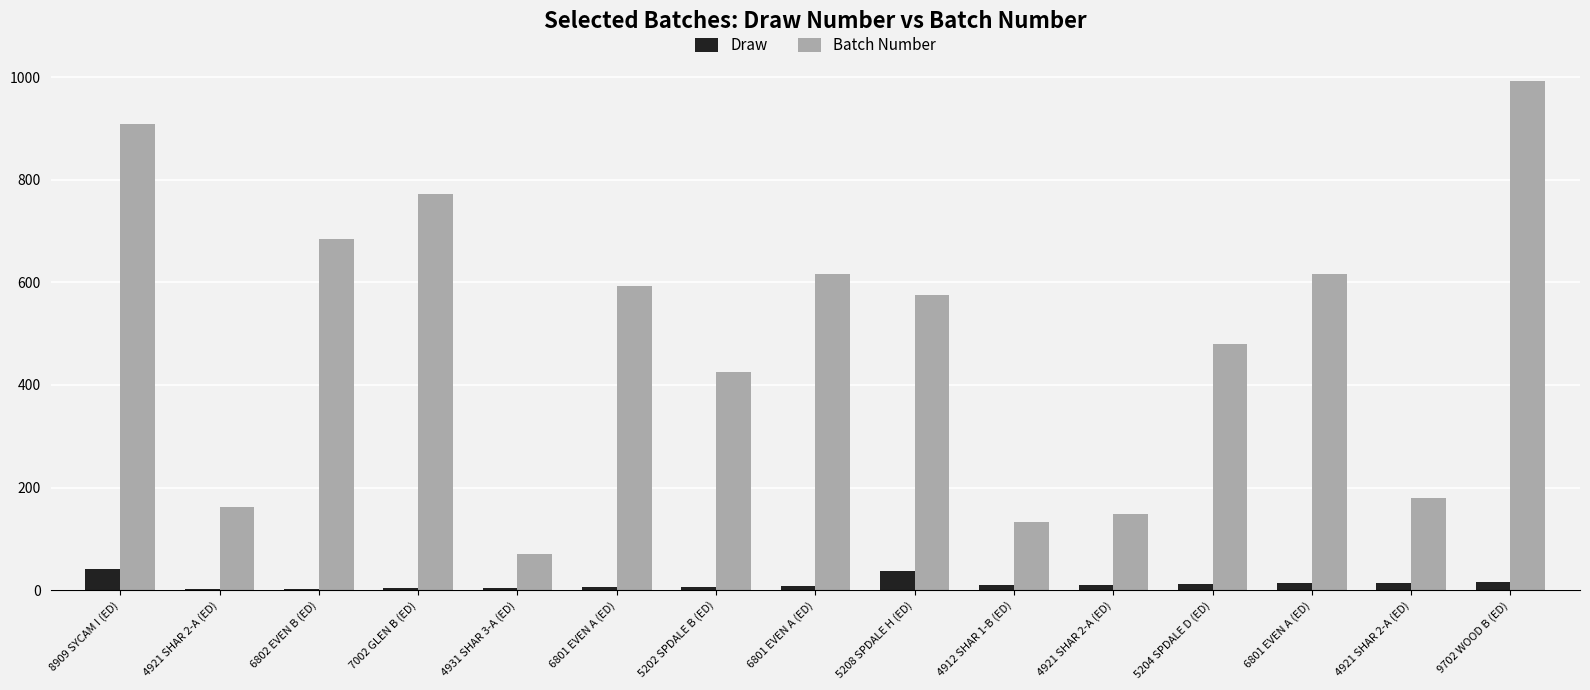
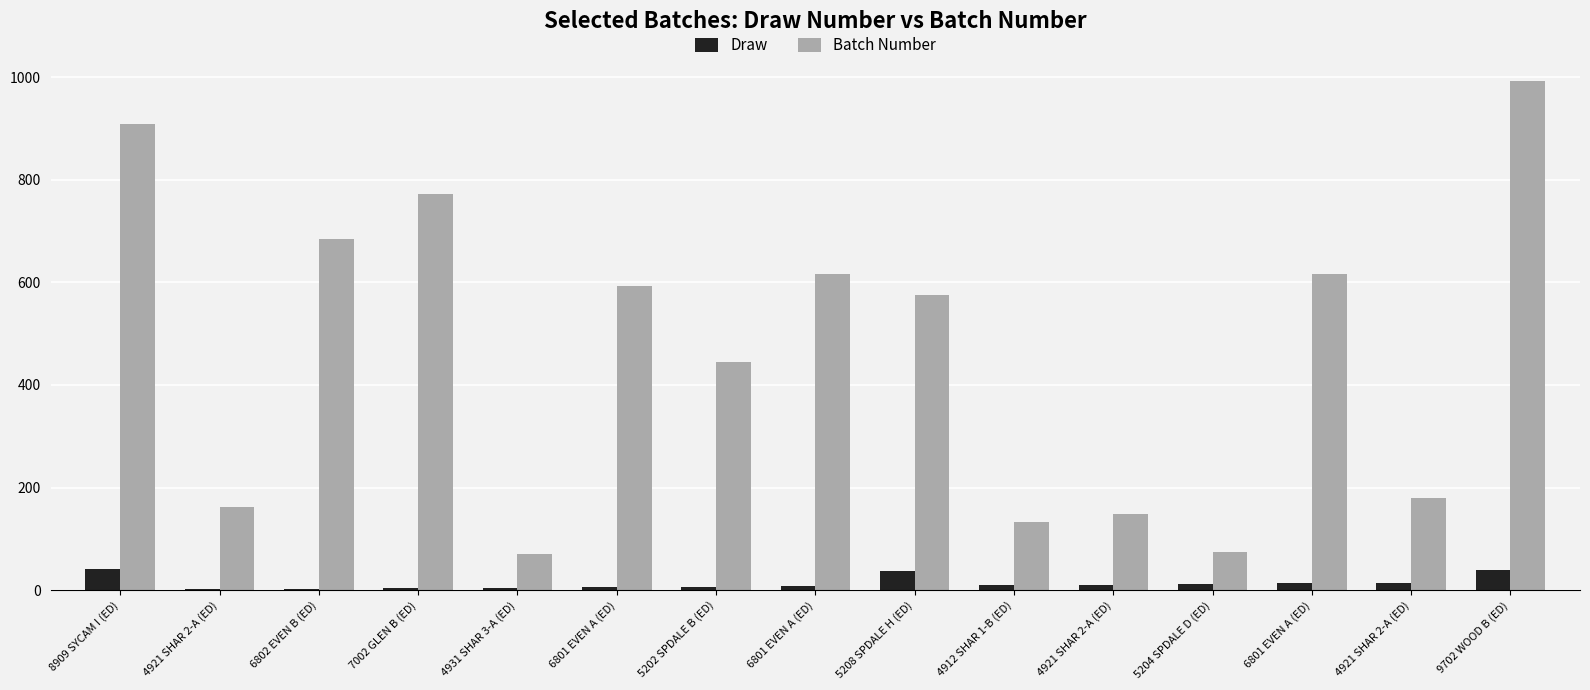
Batch Number, 5202 SPDALE B (ED): 430 -> 450
Batch Number, 5204 SPDALE D (ED): 480 -> 80
Draw, 9702 WOOD B (ED): 20 -> 40
